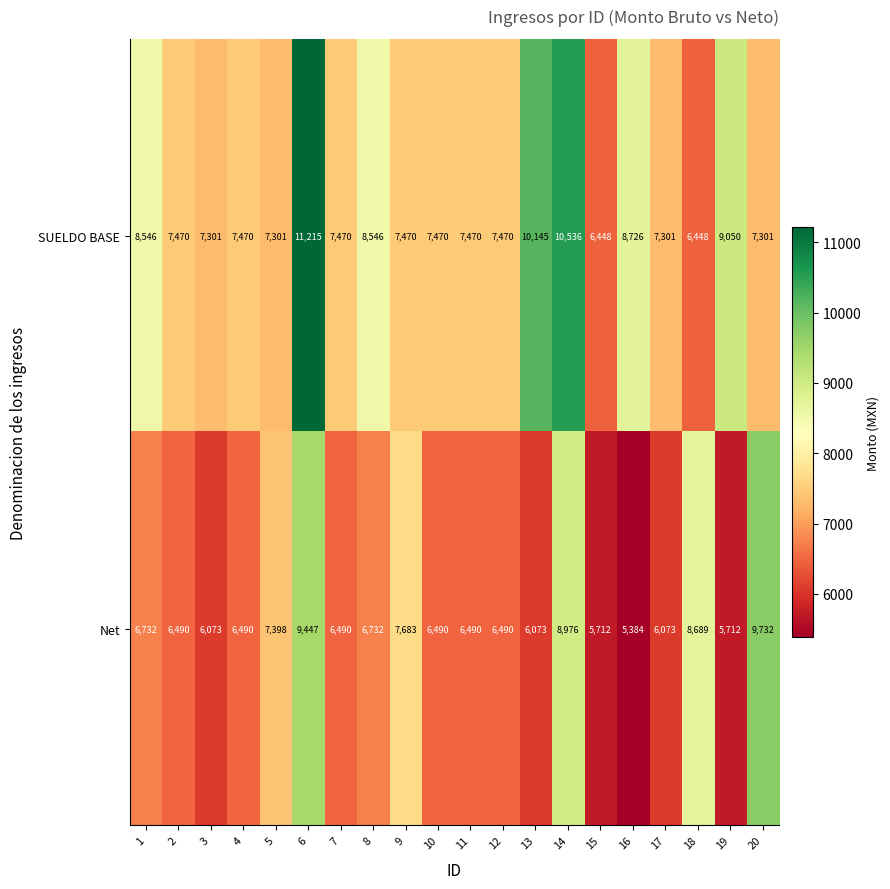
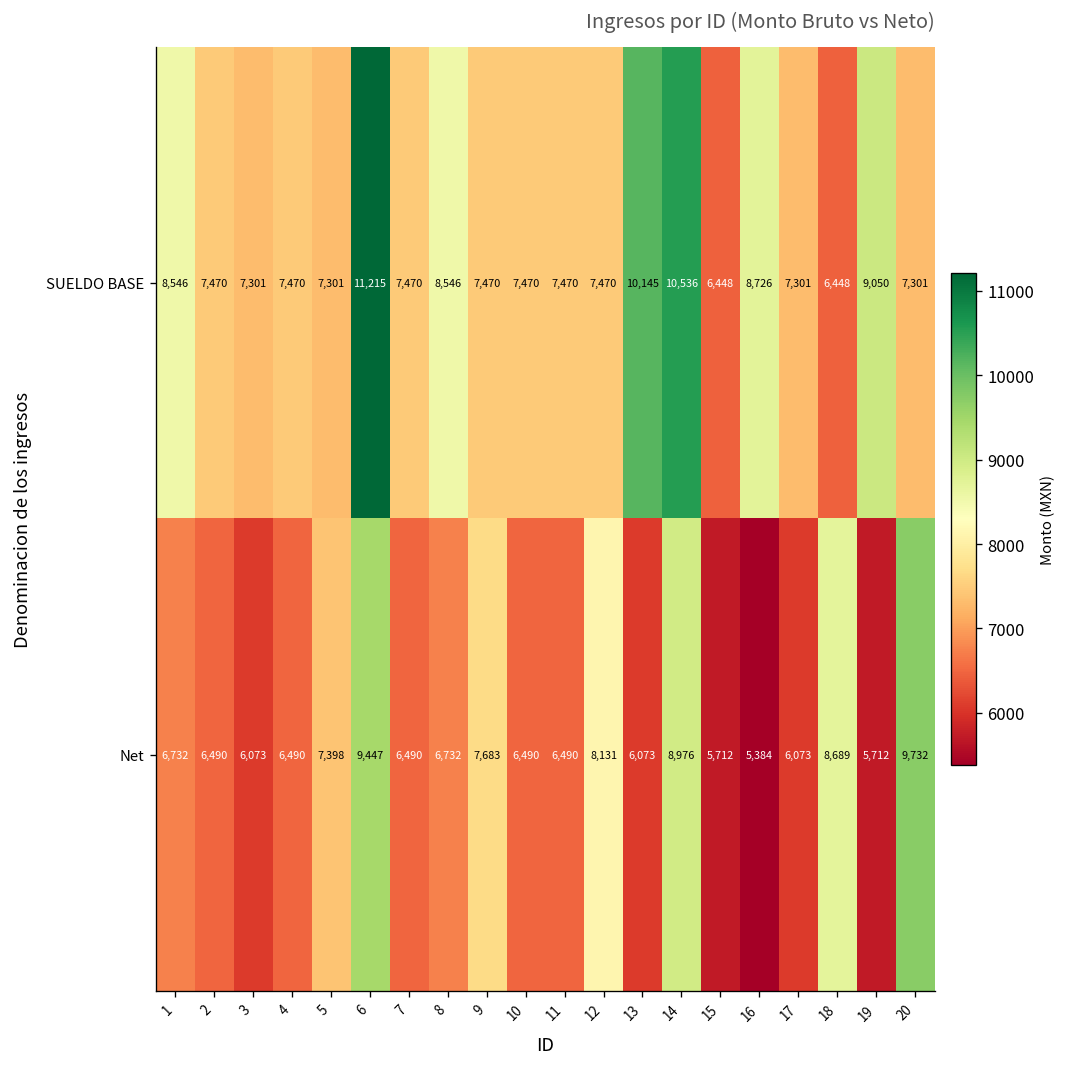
Net, 12: 6,490 -> 8,131
